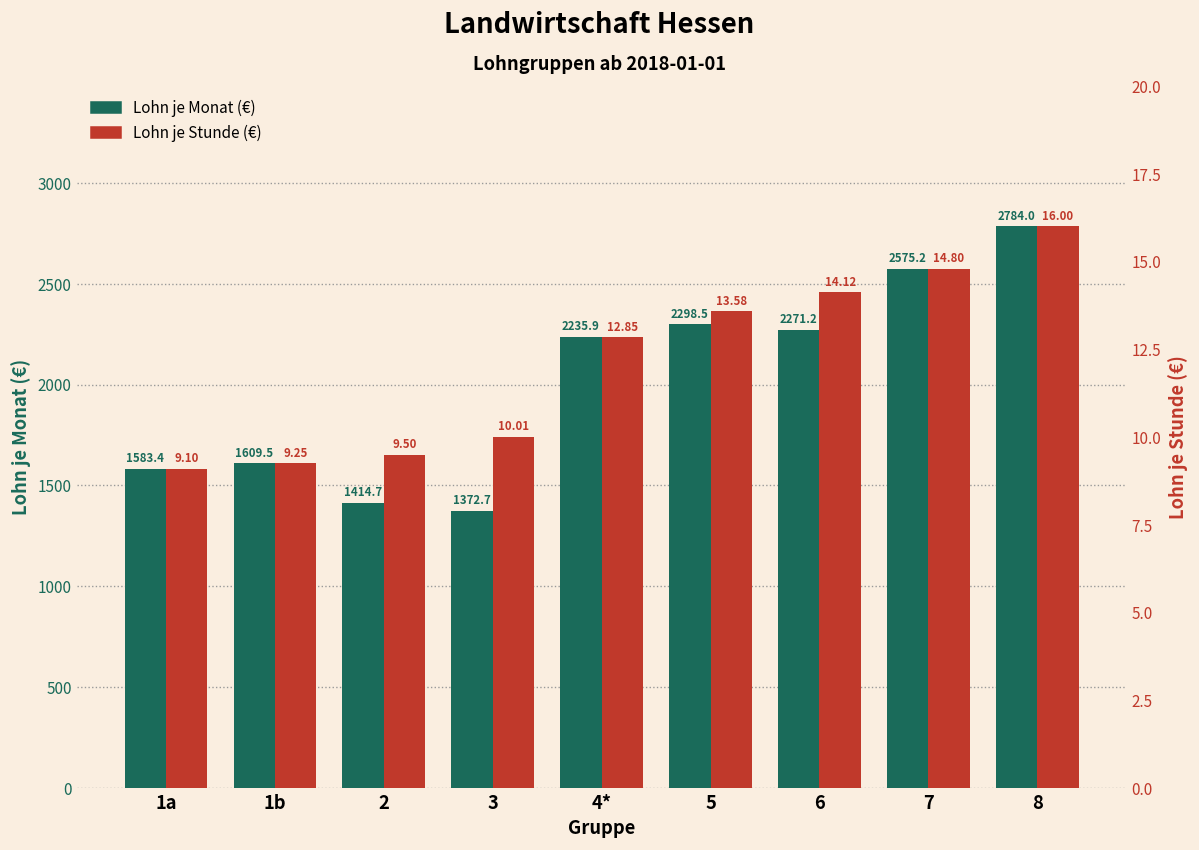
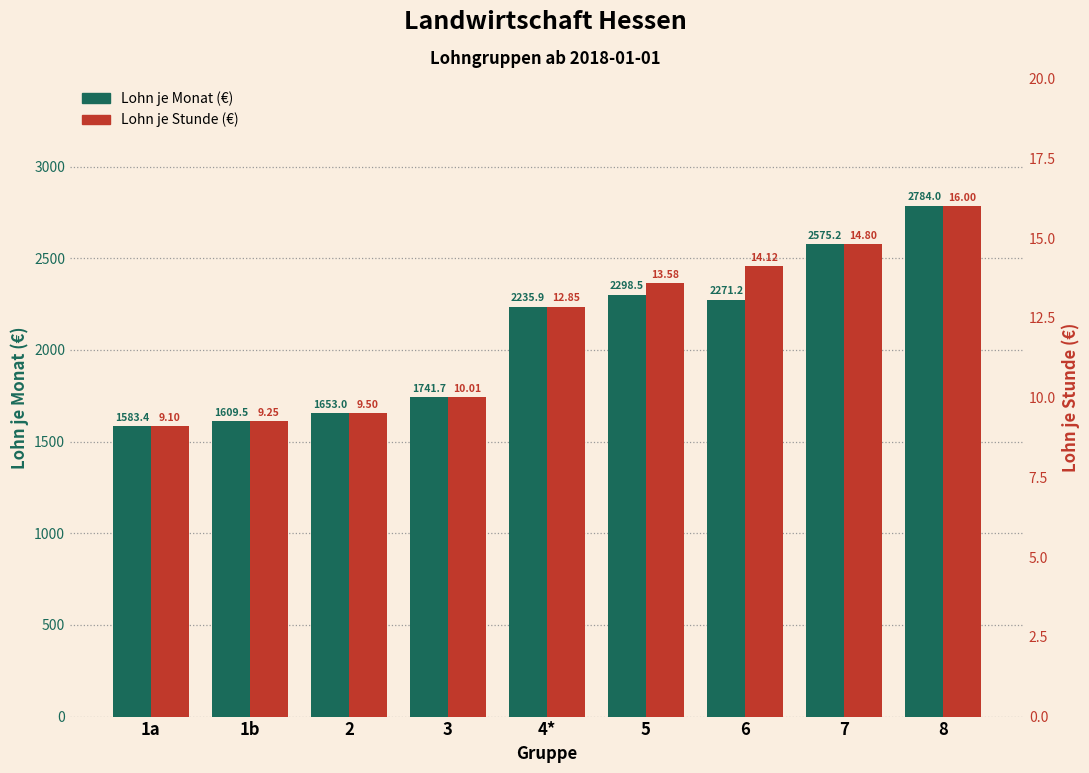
Lohn je Monat (€), 2: 1414.7 -> 1653.0
Lohn je Monat (€), 3: 1372.7 -> 1741.7
